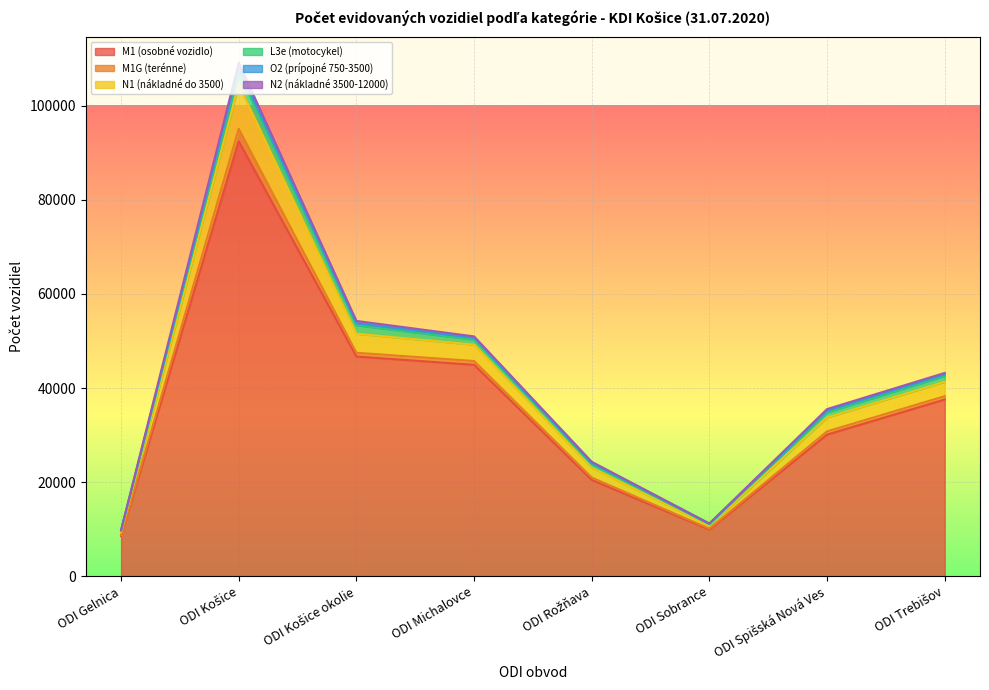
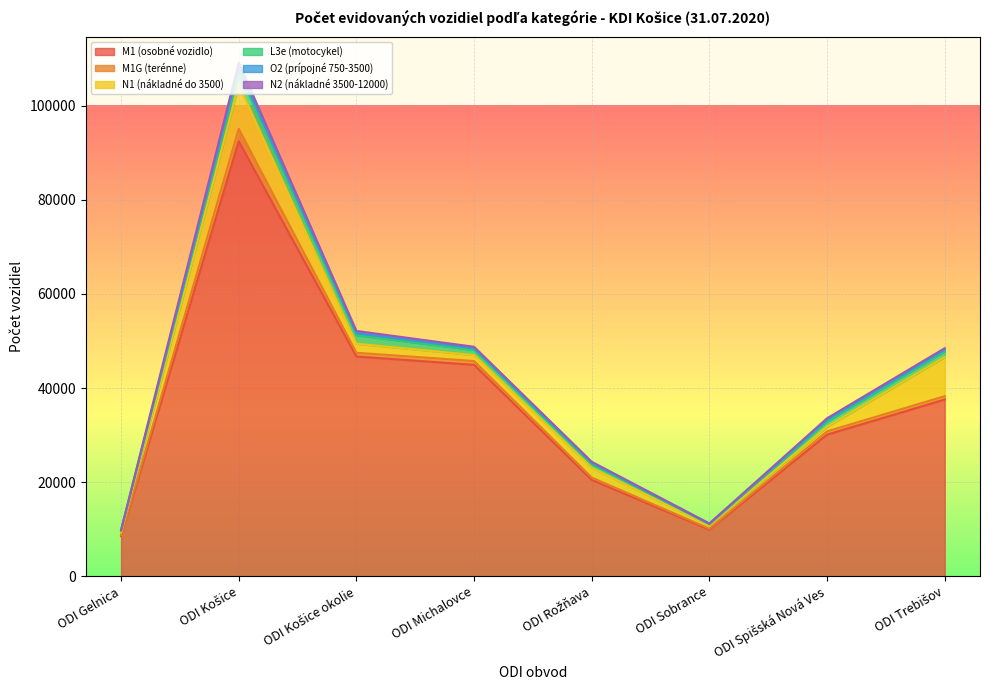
N1 (nákladné do 3500), ODI Košice okolie: 4000 -> 2000
N1 (nákladné do 3500), ODI Michalovce: 3000 -> 1000
N1 (nákladné do 3500), ODI Spišská Nová Ves: 3000 -> 1000
N1 (nákladné do 3500), ODI Trebišov: 3000 -> 8000
